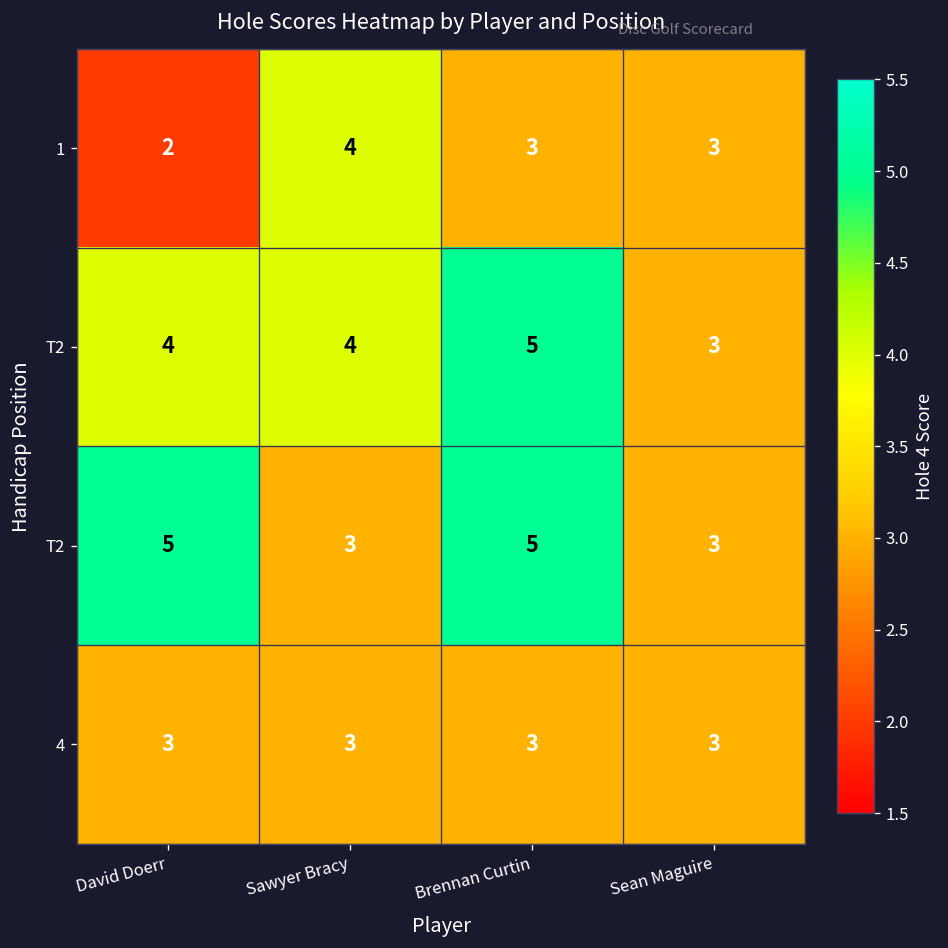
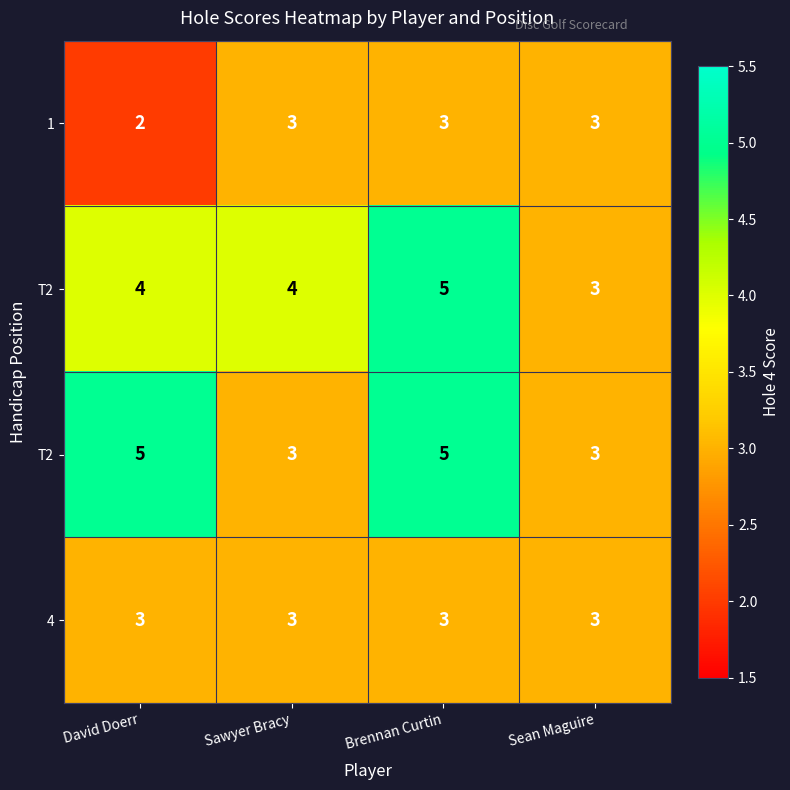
1, Sawyer Bracy: 4 -> 3
